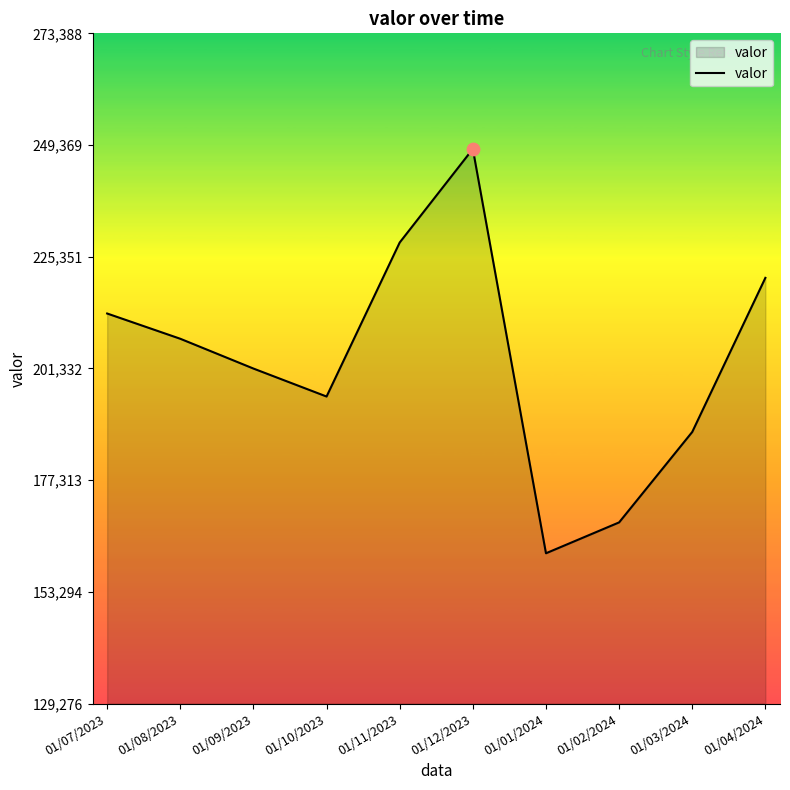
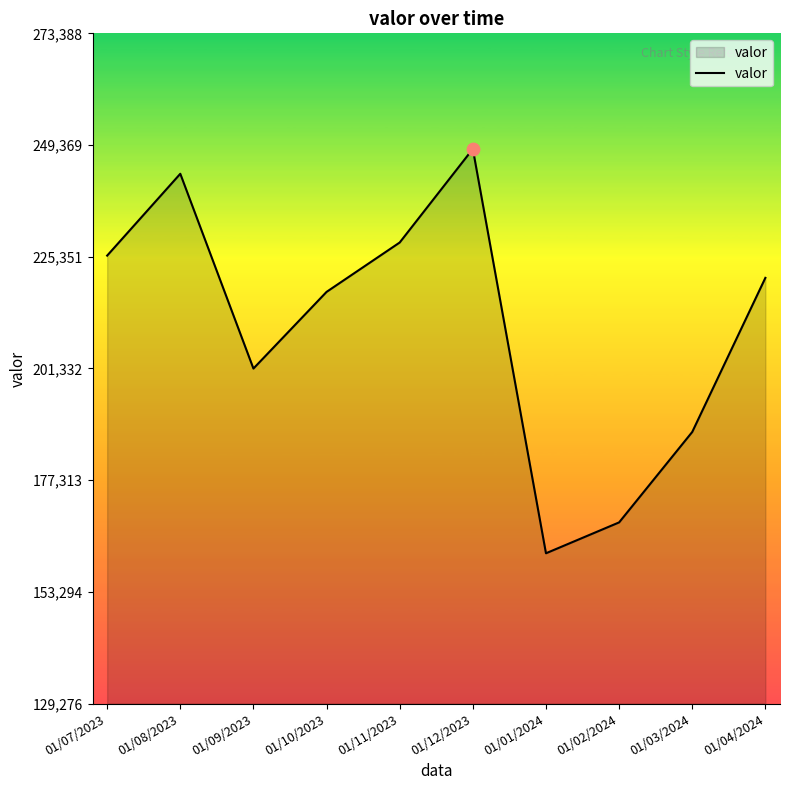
valor, 01/07/2023: 213,000 -> 226,000
valor, 01/08/2023: 208,000 -> 243,000
valor, 01/10/2023: 195,000 -> 218,000
